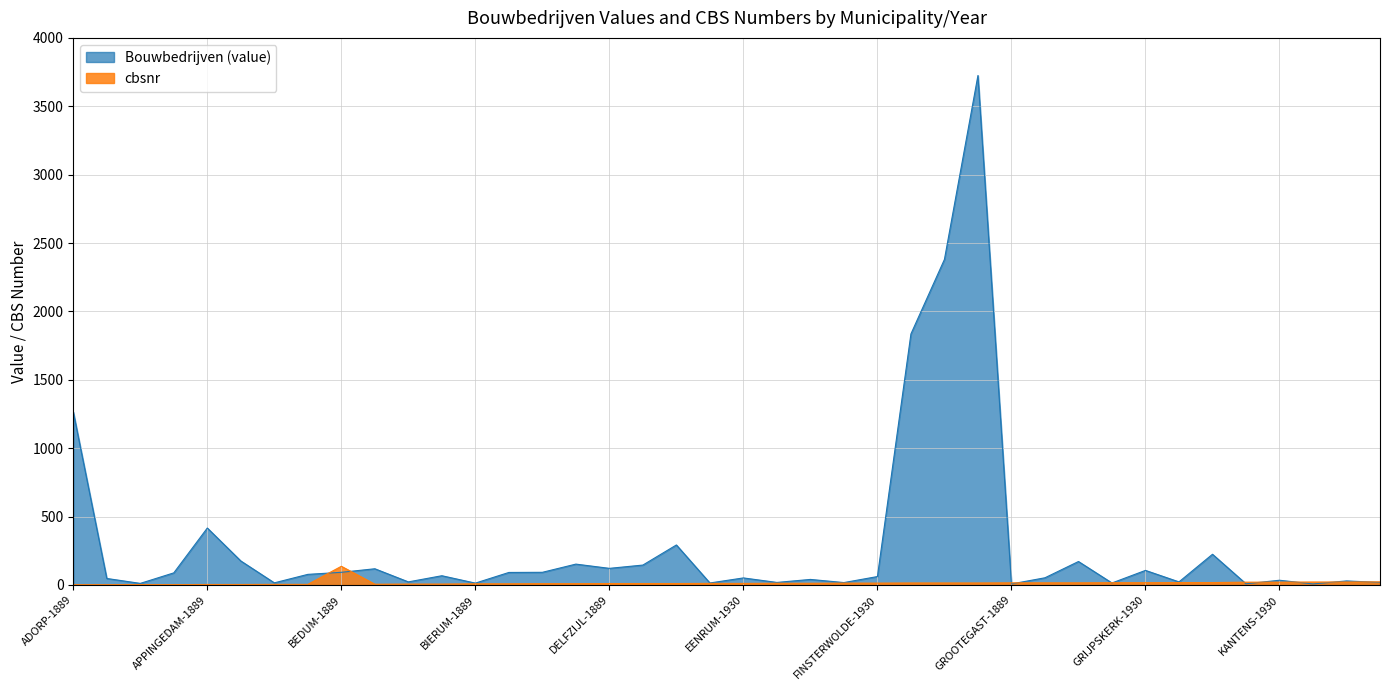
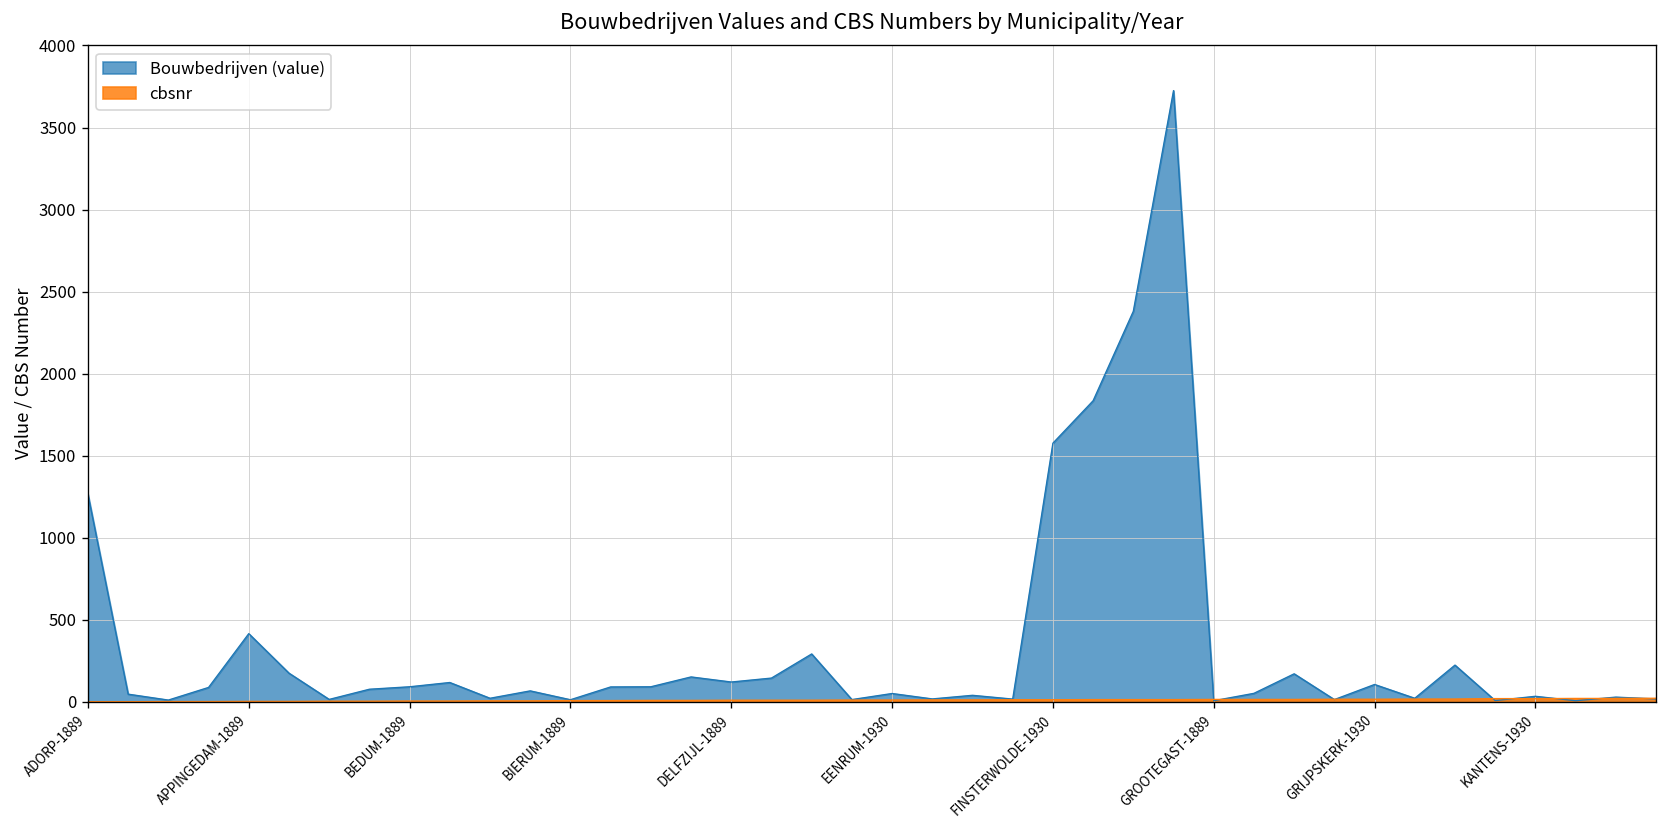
cbsnr, BEDUM-1889: 140 -> 10
Bouwbedrijven (value), FINSTERWOLDE-1930: 60 -> 1580
